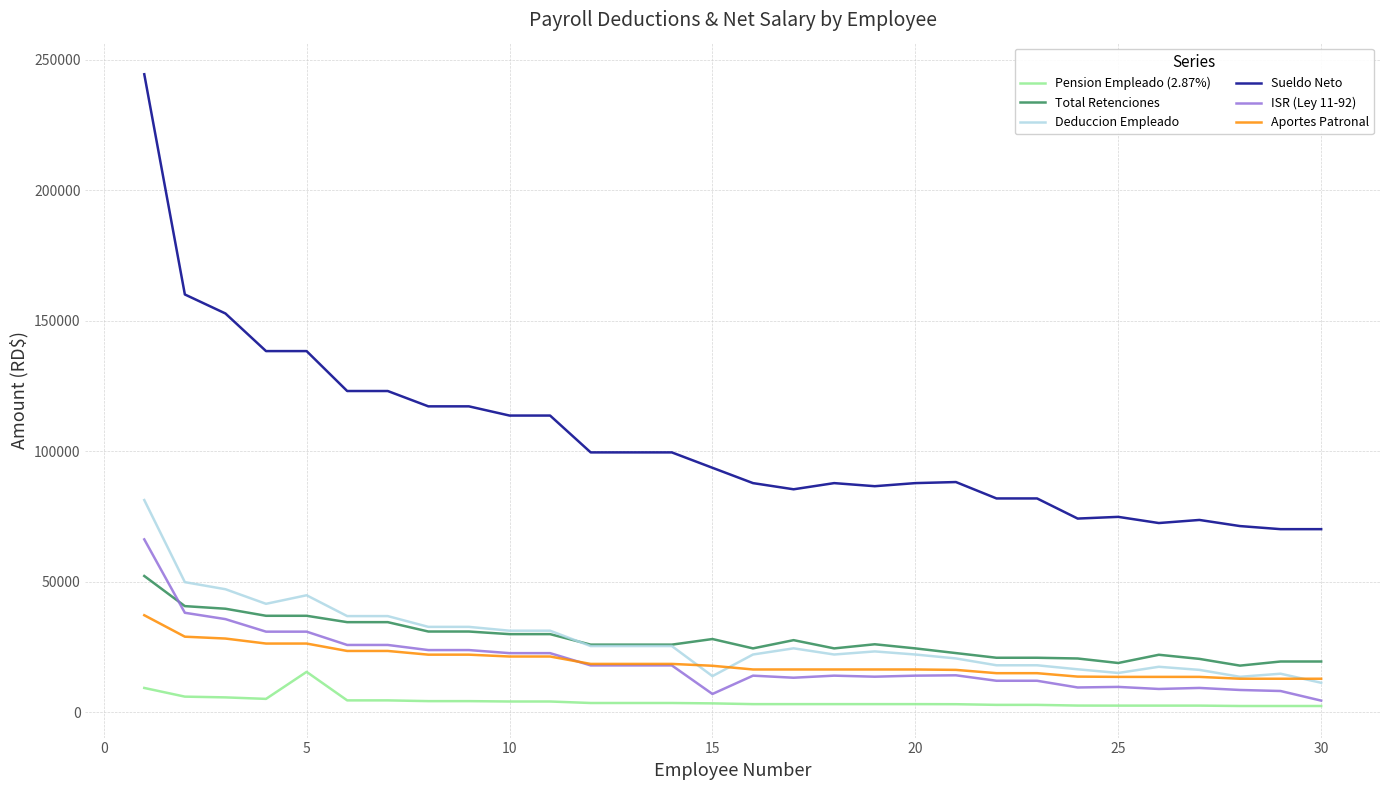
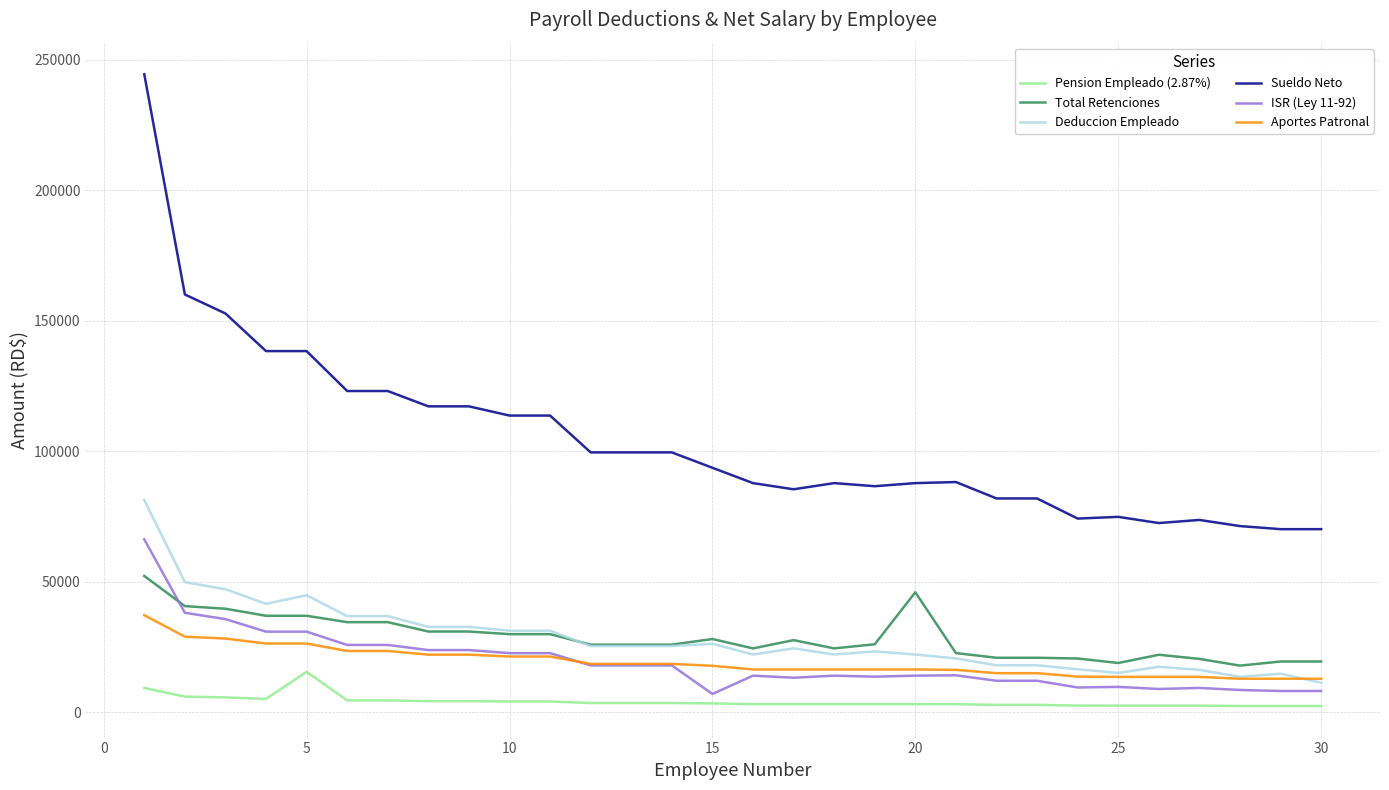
Deduccion Empleado, 15: 14000 -> 26000
Total Retenciones, 20: 25000 -> 46000
ISR (Ley 11-92), 30: 5000 -> 8000
